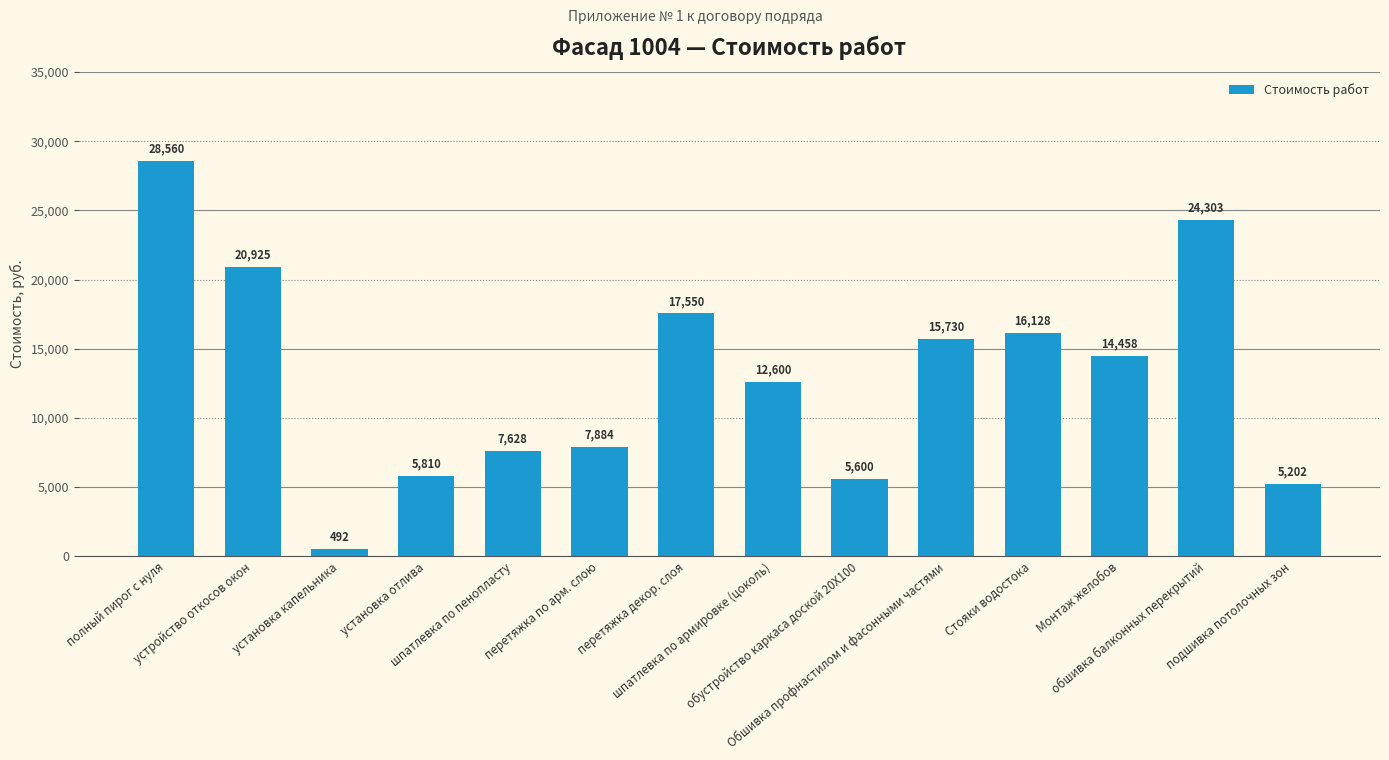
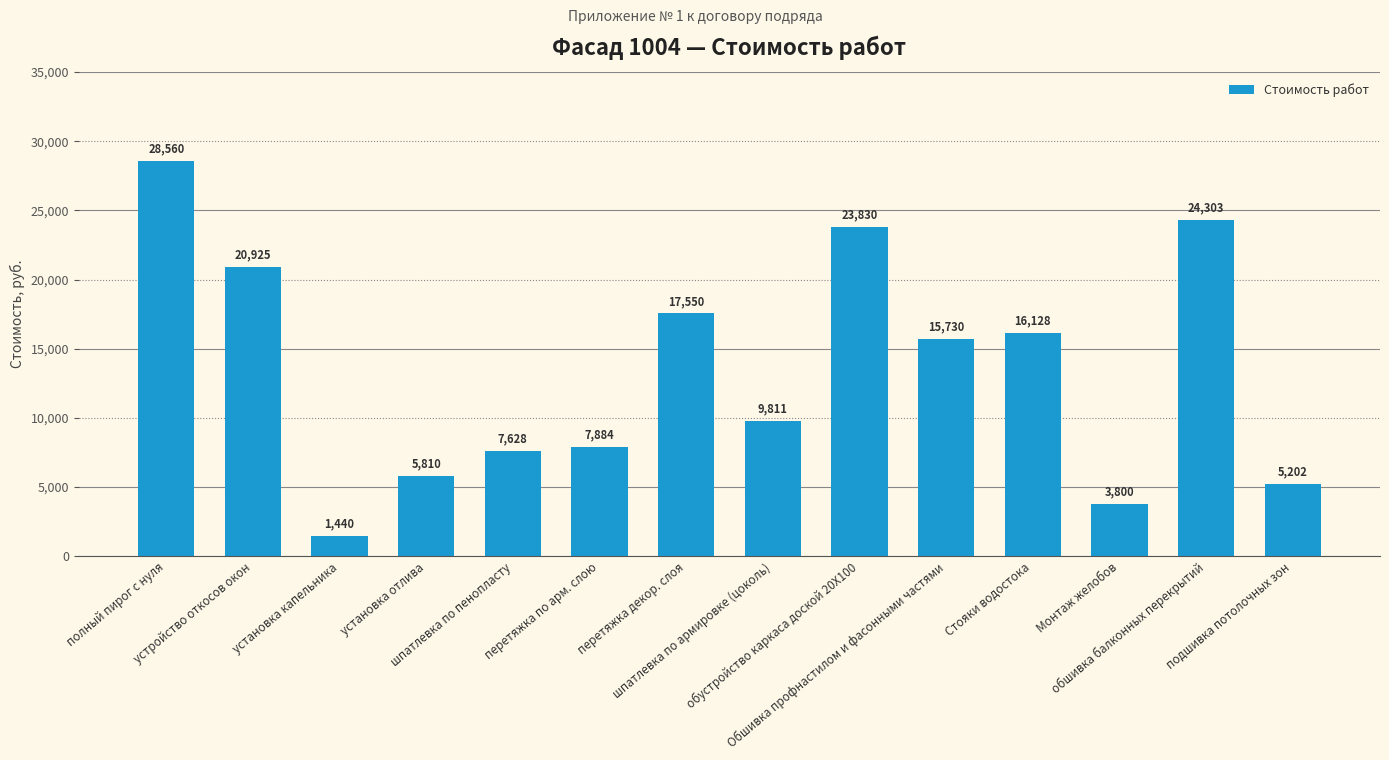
установка капельника: 492 -> 1,440
шпатлевка по армировке (цоколь): 12,600 -> 9,811
обустройство каркаса доской 20Х100: 5,600 -> 23,830
Монтаж желобов: 14,458 -> 3,800
